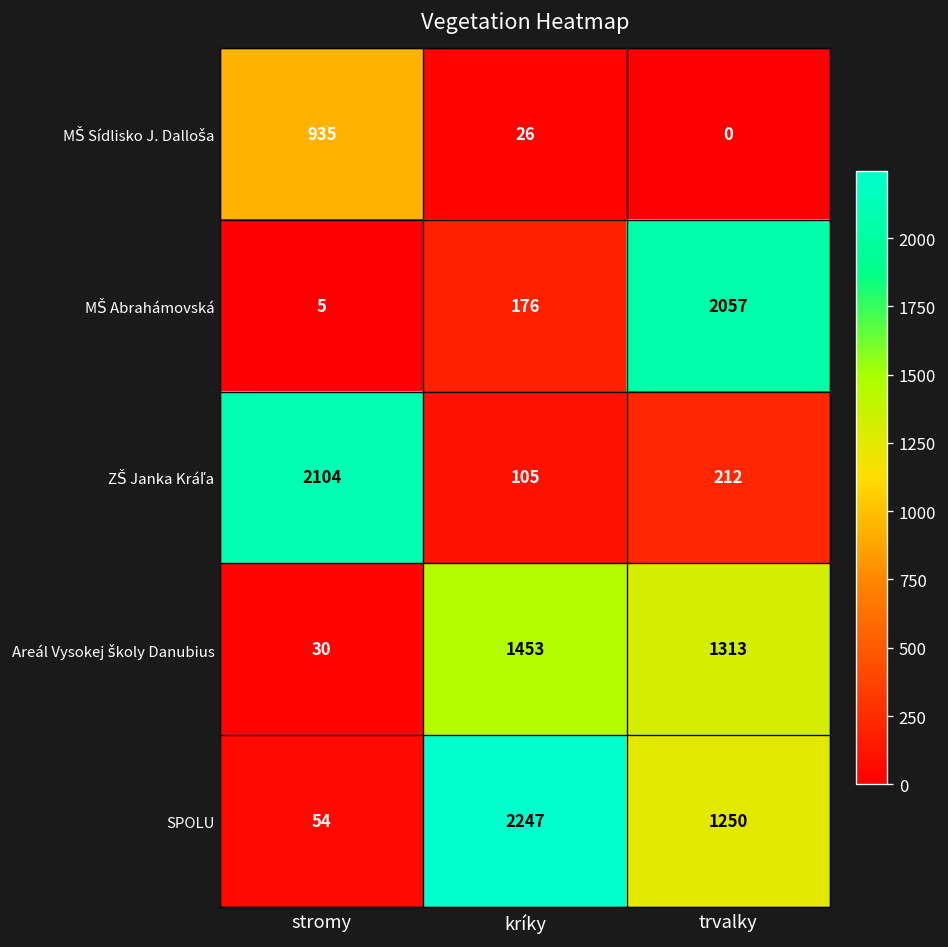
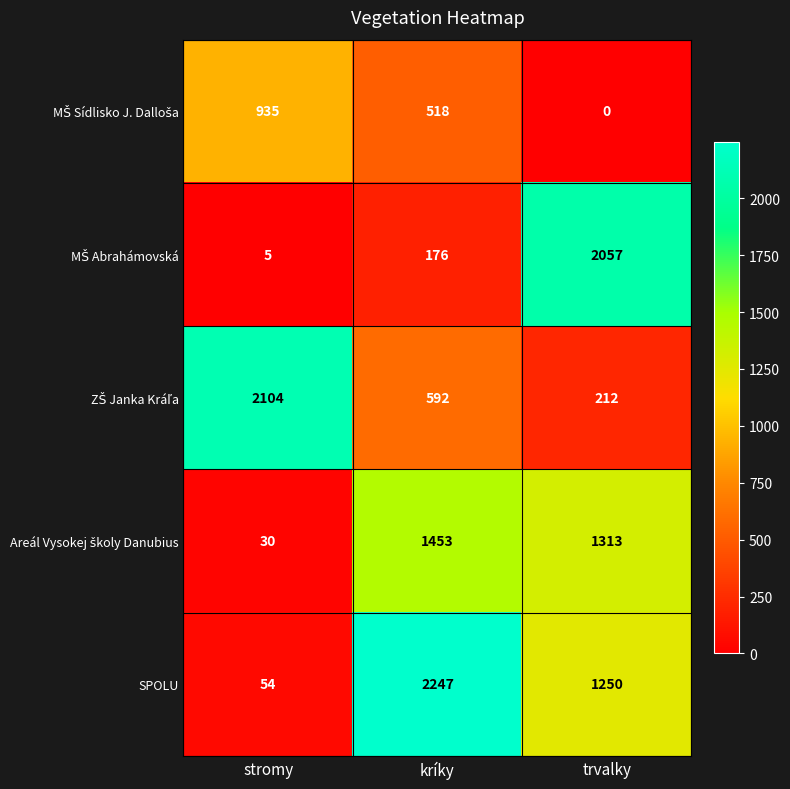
MŠ Sídlisko J. Dalloša, kríky: 26 -> 518
ZŠ Janka Kráľa, kríky: 105 -> 592
